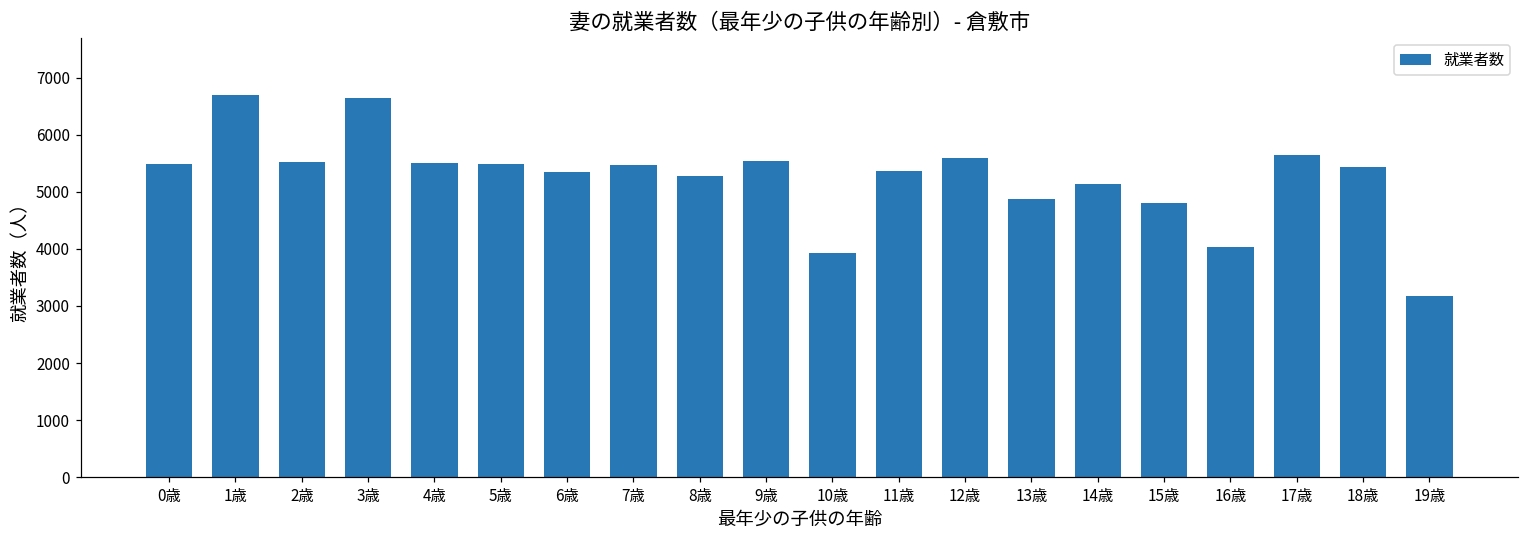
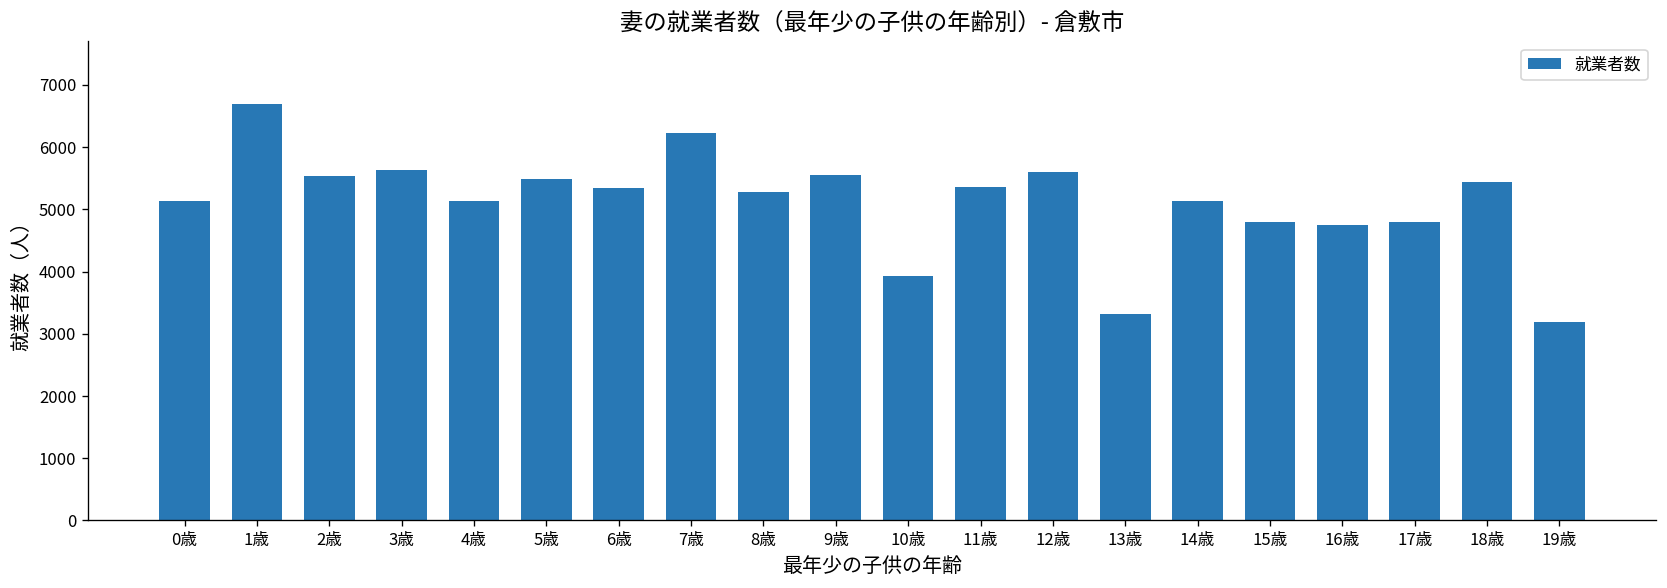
0歳: 5500 -> 5100
3歳: 6600 -> 5600
4歳: 5500 -> 5100
7歳: 5500 -> 6200
13歳: 4900 -> 3300
16歳: 4000 -> 4700
17歳: 5600 -> 4800
